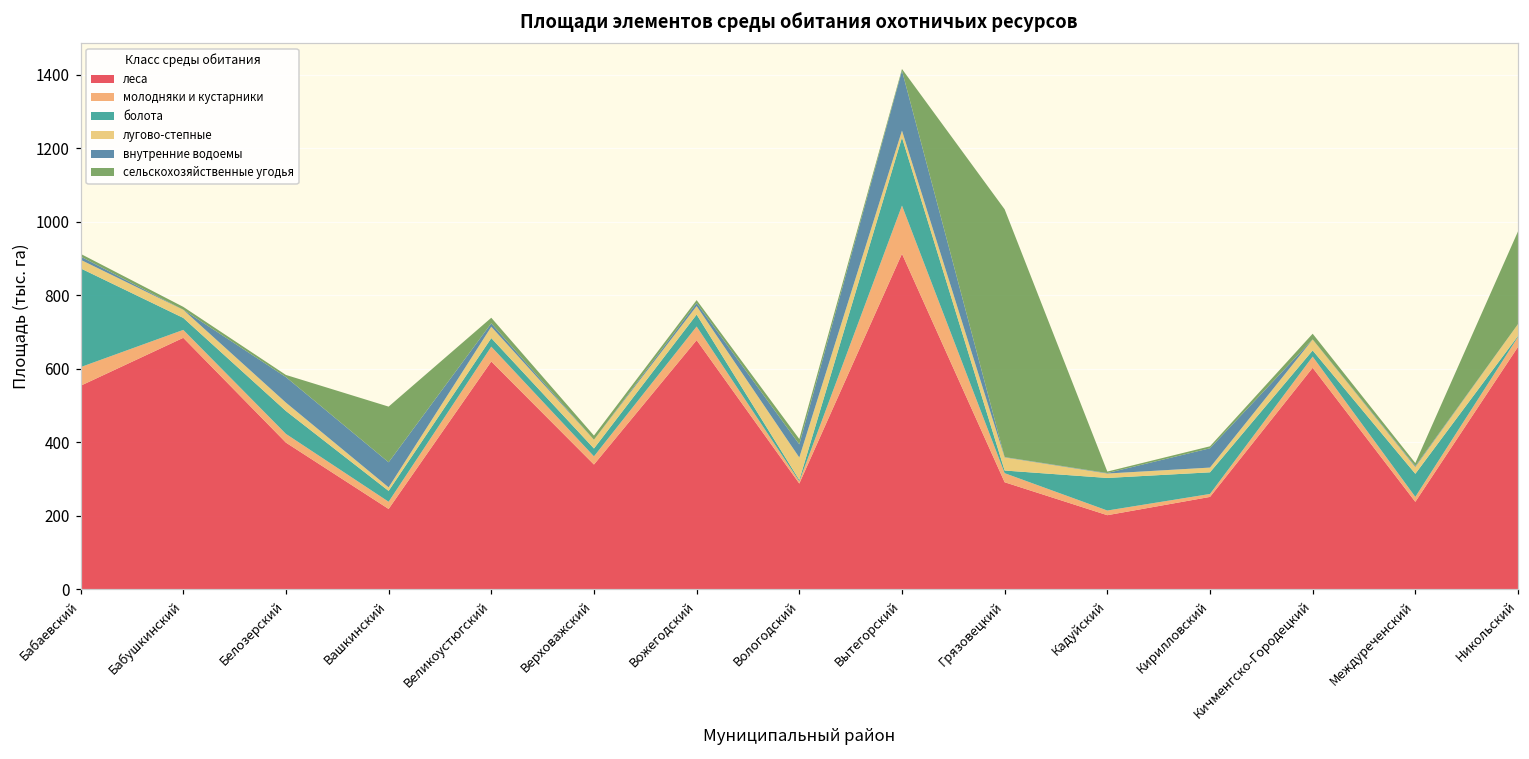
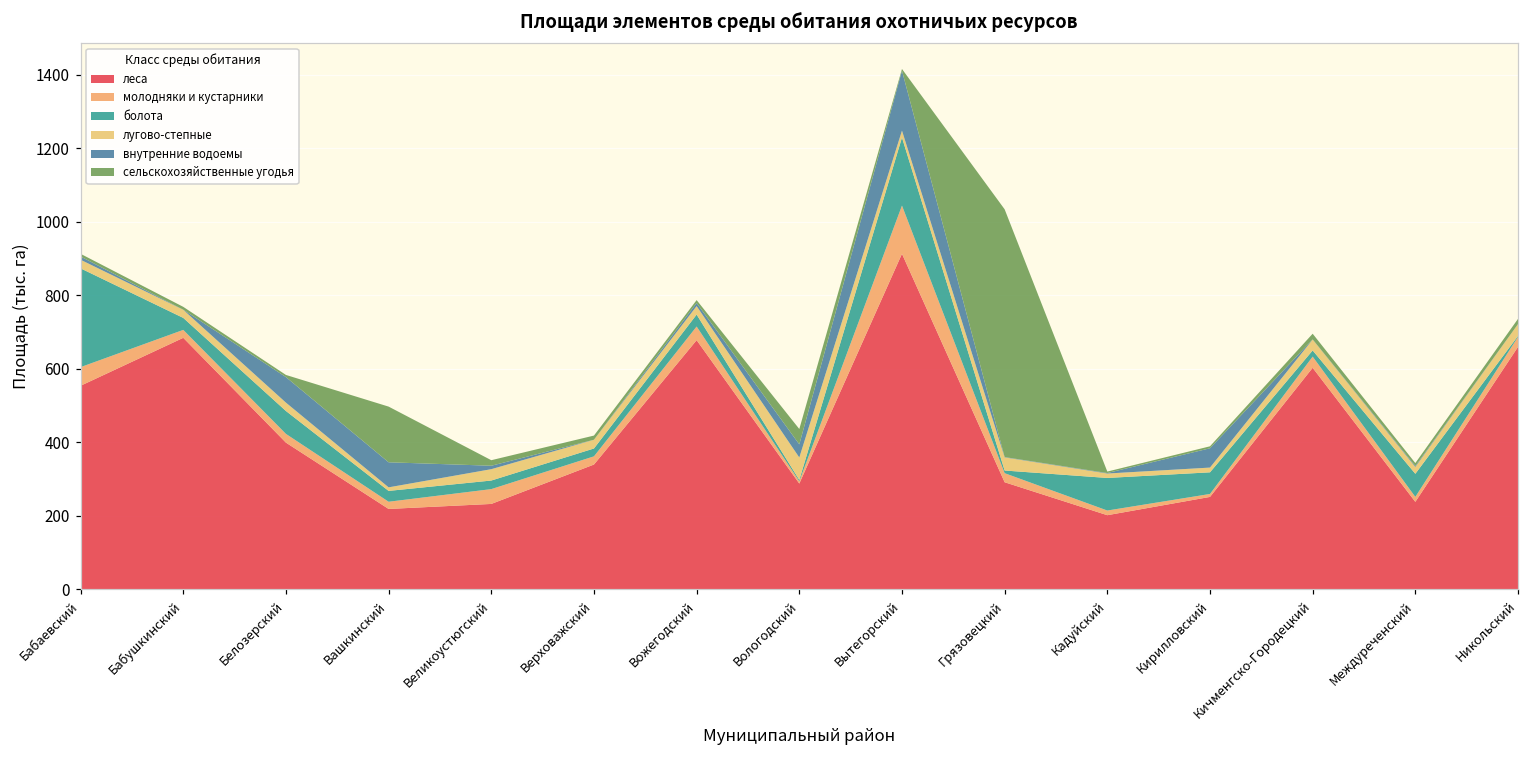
леса, Великоустюгский: 620 -> 230
сельскохозяйственные угодья, Вологодский: 10 -> 40
сельскохозяйственные угодья, Никольский: 250 -> 10
